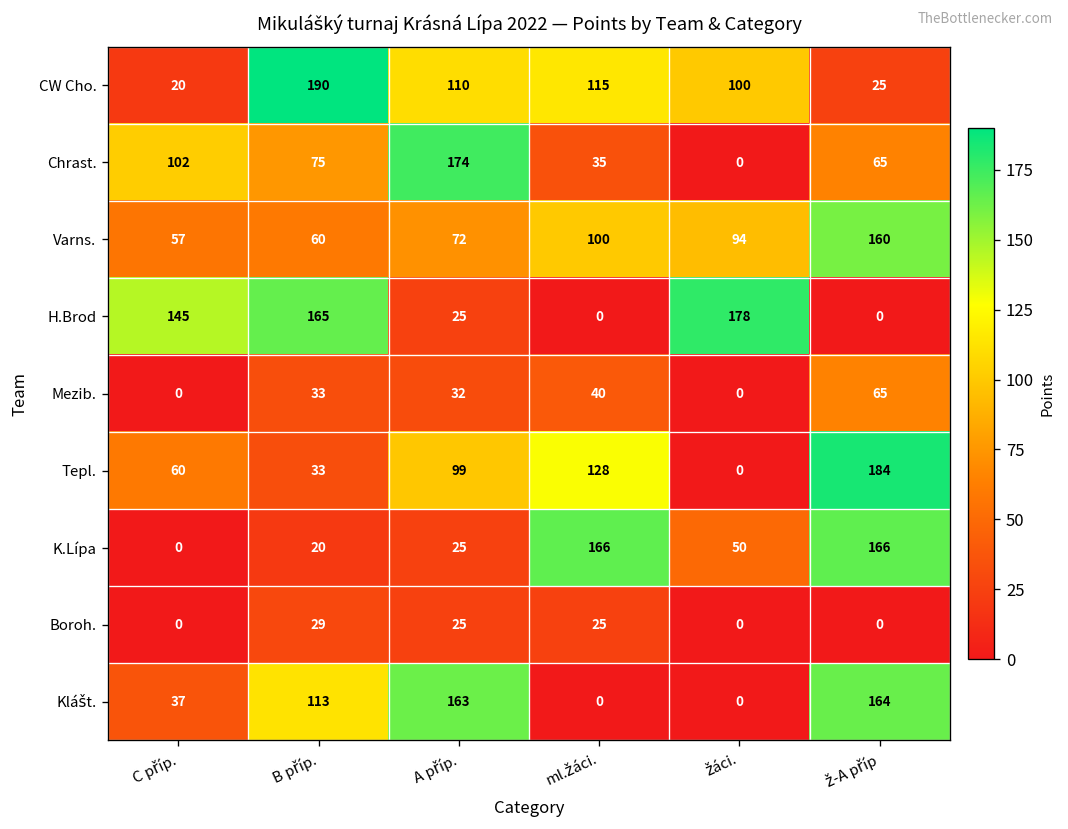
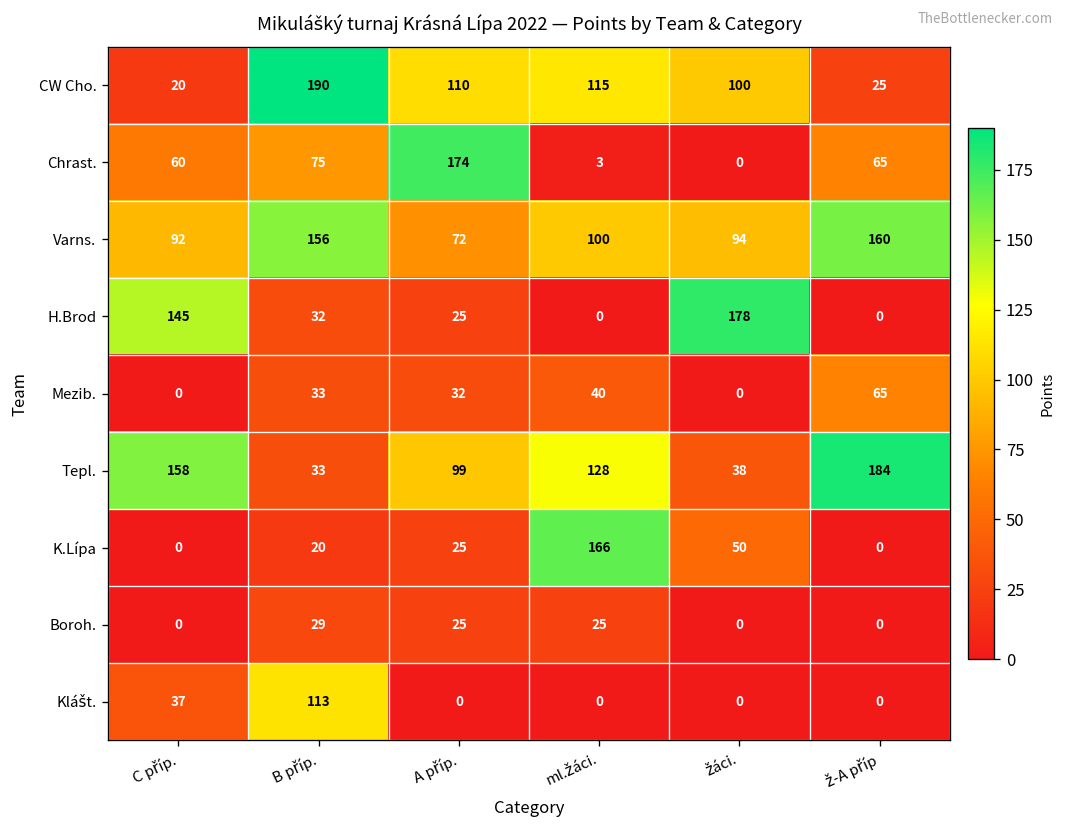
Chrast., C příp.: 102 -> 60
Chrast., ml.žáci.: 35 -> 3
Varns., C příp.: 57 -> 92
Varns., B příp.: 60 -> 156
H.Brod, B příp.: 165 -> 32
Tepl., C příp.: 60 -> 158
Tepl., žáci.: 0 -> 38
K.Lípa, ž-A příp: 166 -> 0
Klášt., A příp.: 163 -> 0
Klášt., ž-A příp: 164 -> 0
